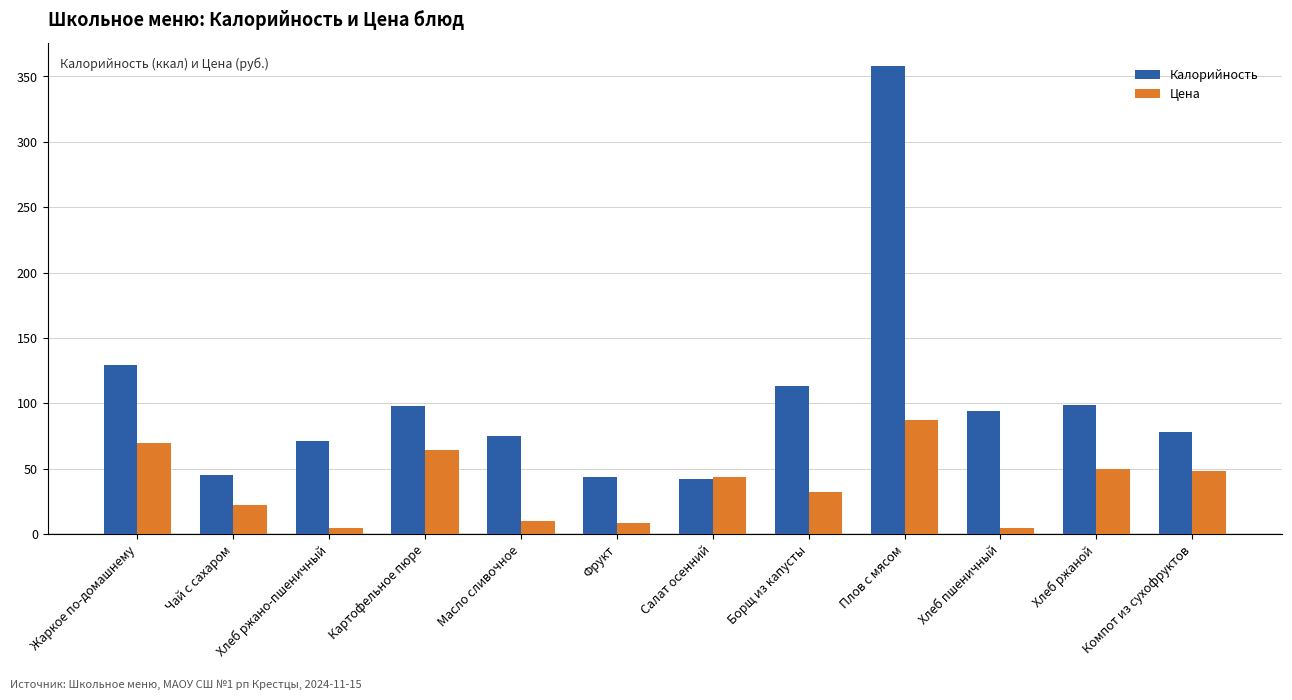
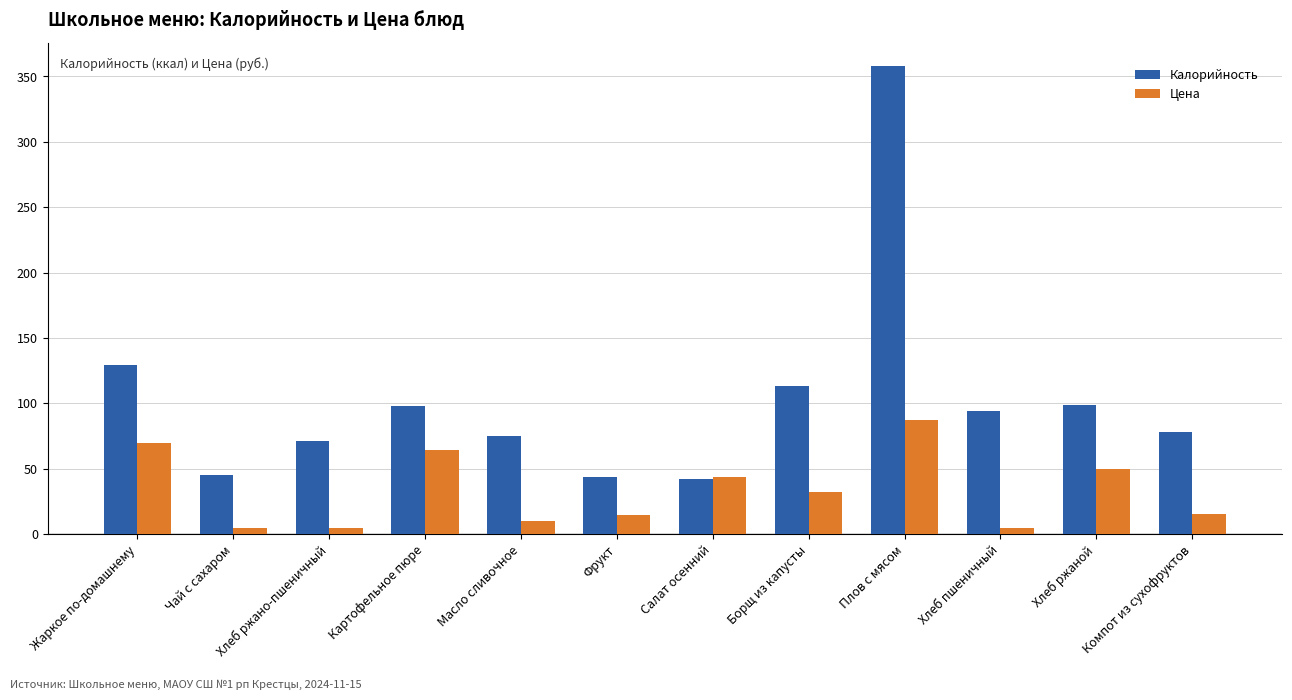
Цена, Чай с сахаром: 22 -> 5
Цена, Фрукт: 8 -> 15
Цена, Компот из сухофруктов: 48 -> 15
